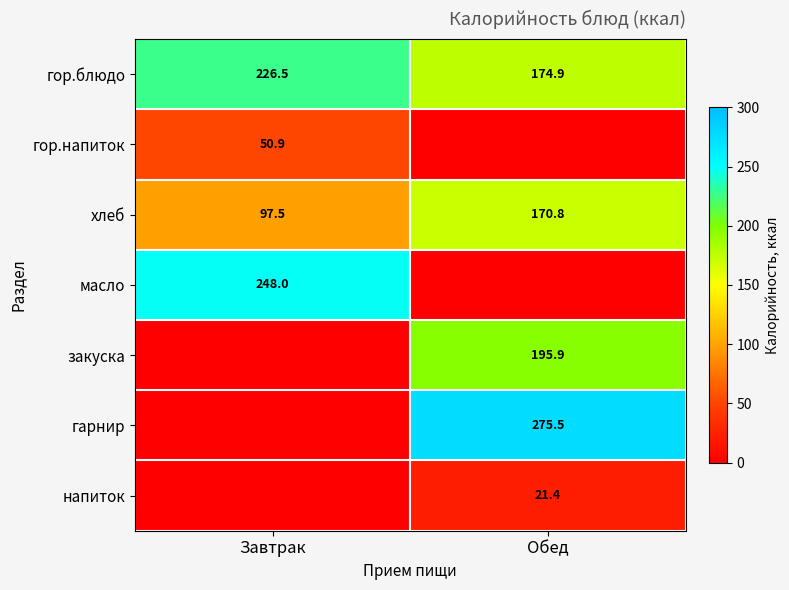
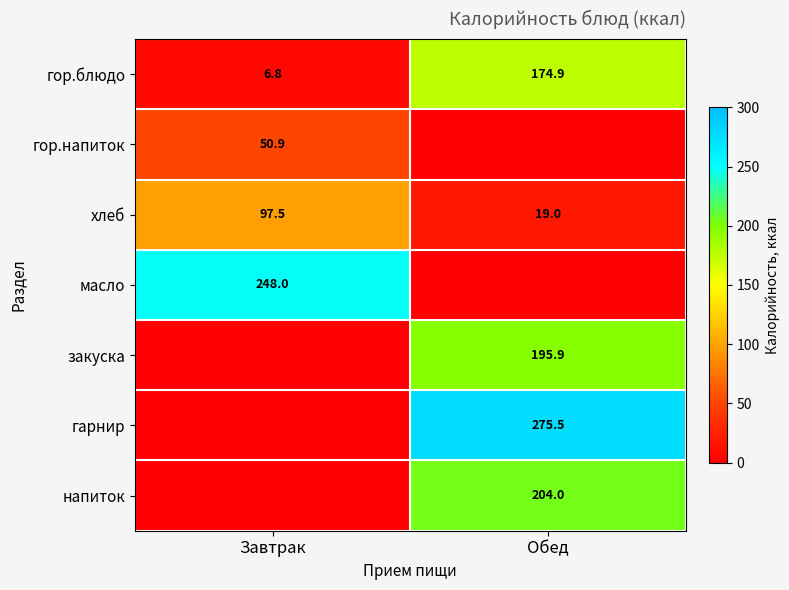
гор.блюдо, Завтрак: 226.5 -> 6.8
хлеб, Обед: 170.8 -> 19.0
напиток, Обед: 21.4 -> 204.0
